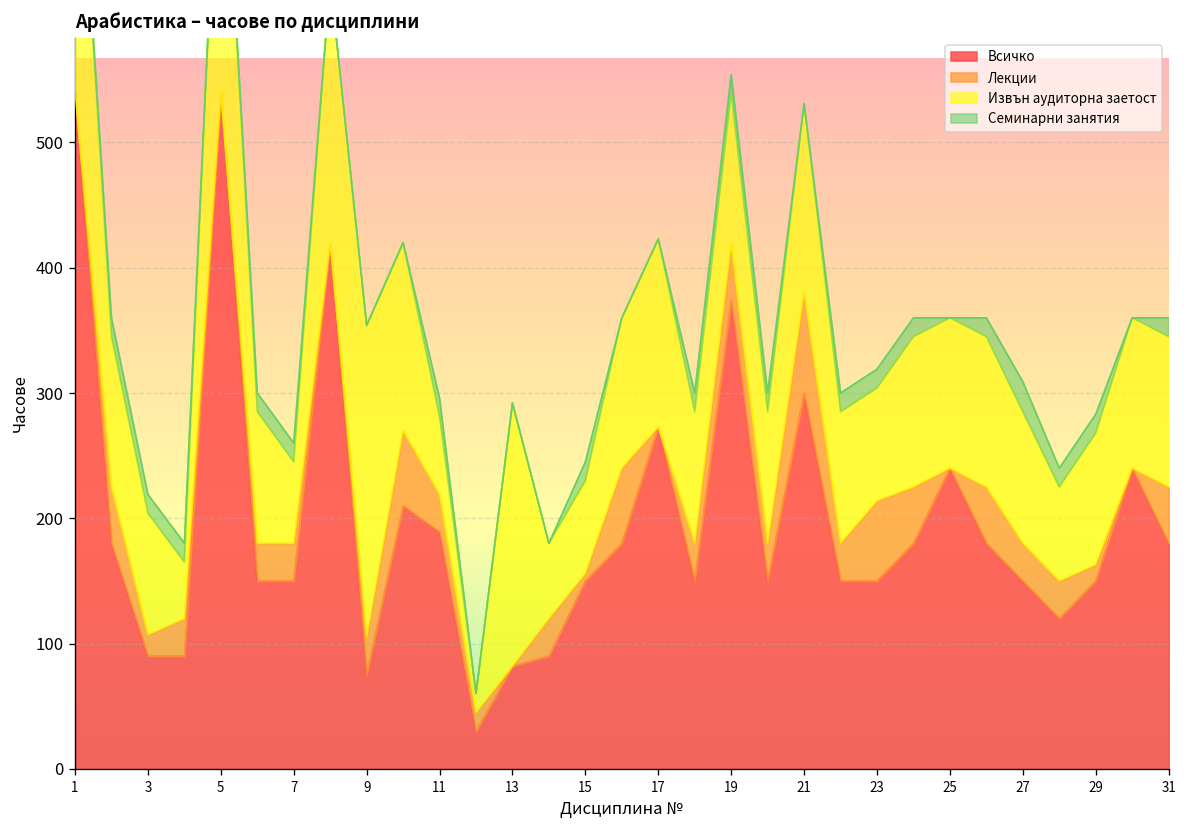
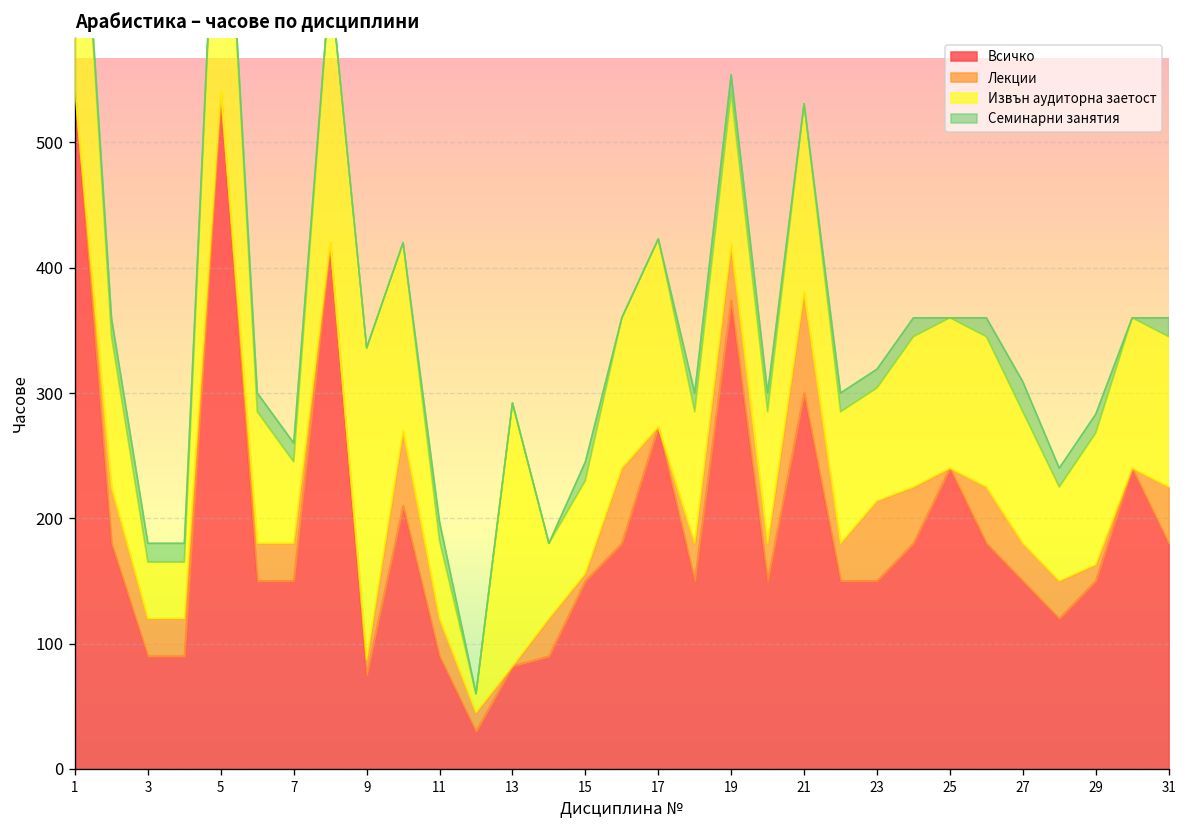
Лекции, 3: 17 -> 30
Извън аудиторна заетост, 3: 97 -> 45
Лекции, 9: 30 -> 12
Всичко, 11: 189 -> 90
